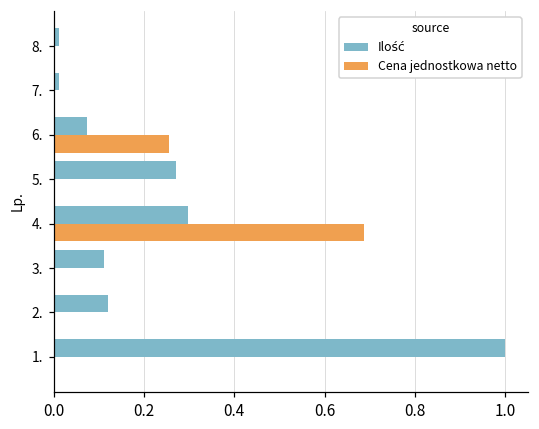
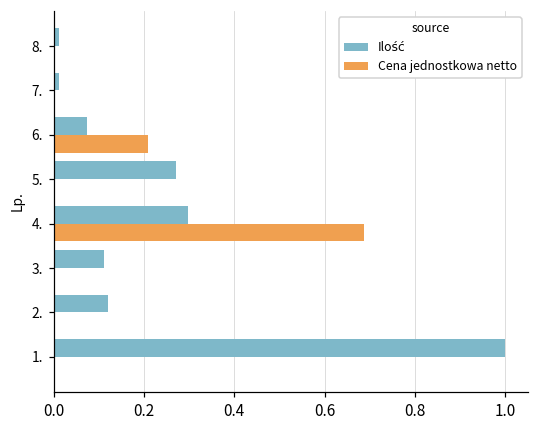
Cena jednostkowa netto, 6.: 0.26 -> 0.21
